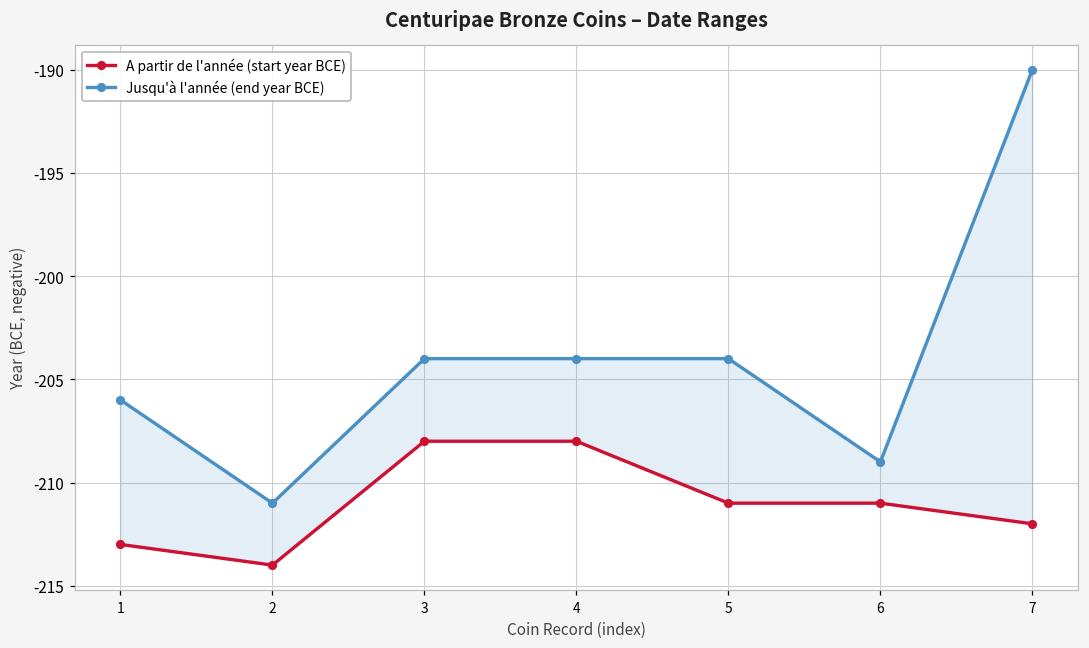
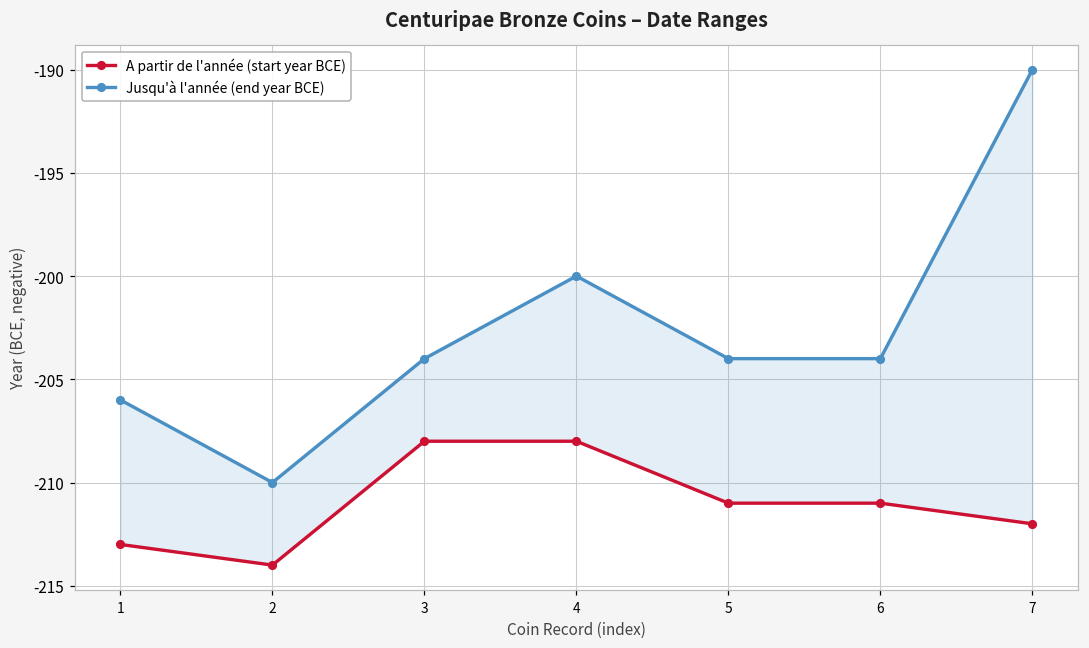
Jusqu'à l'année (end year BCE), 2: -211 -> -210
Jusqu'à l'année (end year BCE), 4: -204 -> -200
Jusqu'à l'année (end year BCE), 6: -209 -> -204
